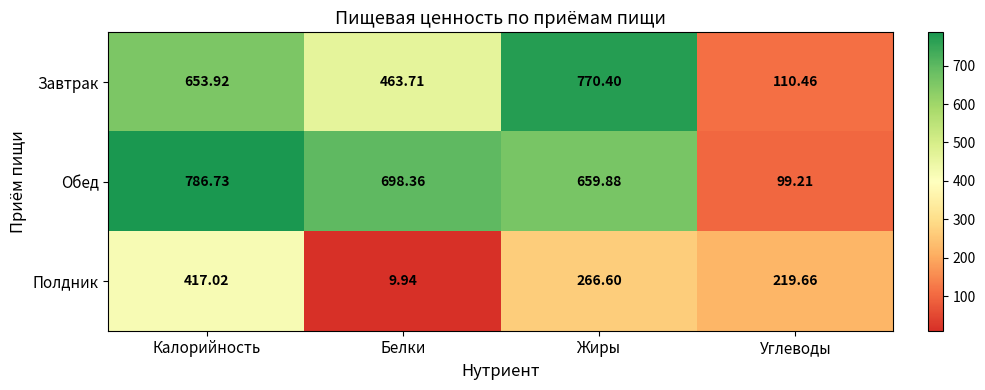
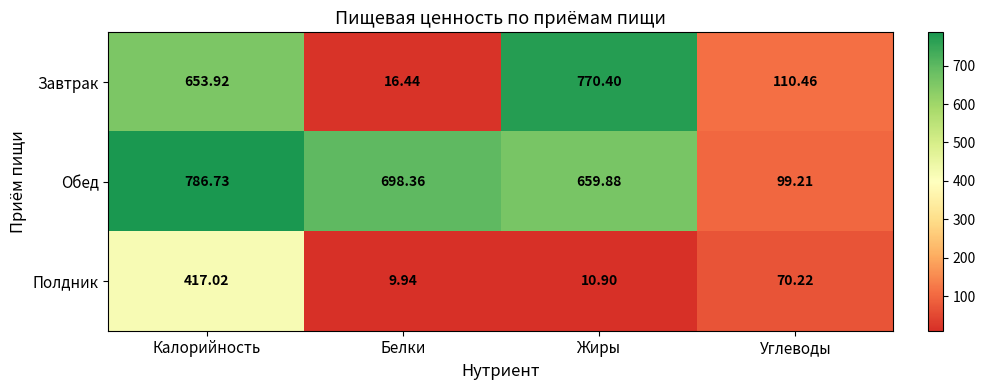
Завтрак, Белки: 463.71 -> 16.44
Полдник, Жиры: 266.60 -> 10.90
Полдник, Углеводы: 219.66 -> 70.22
